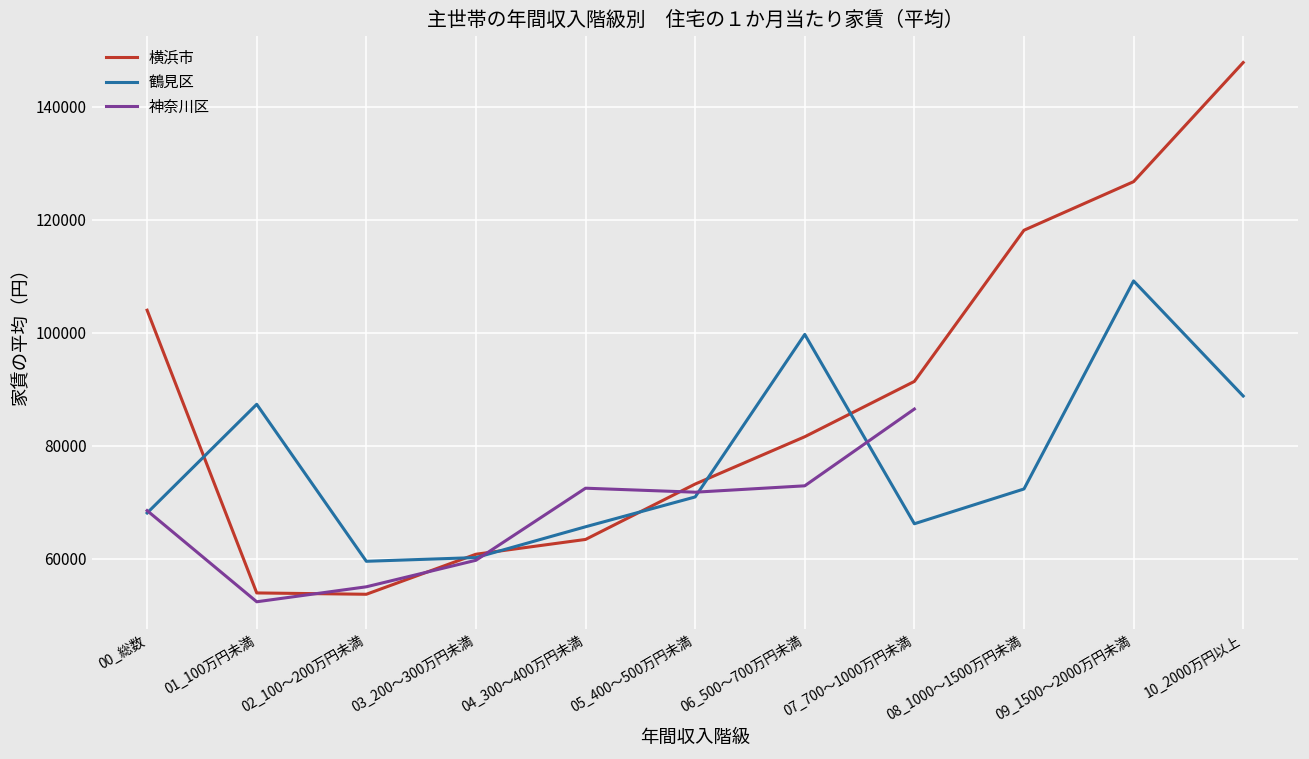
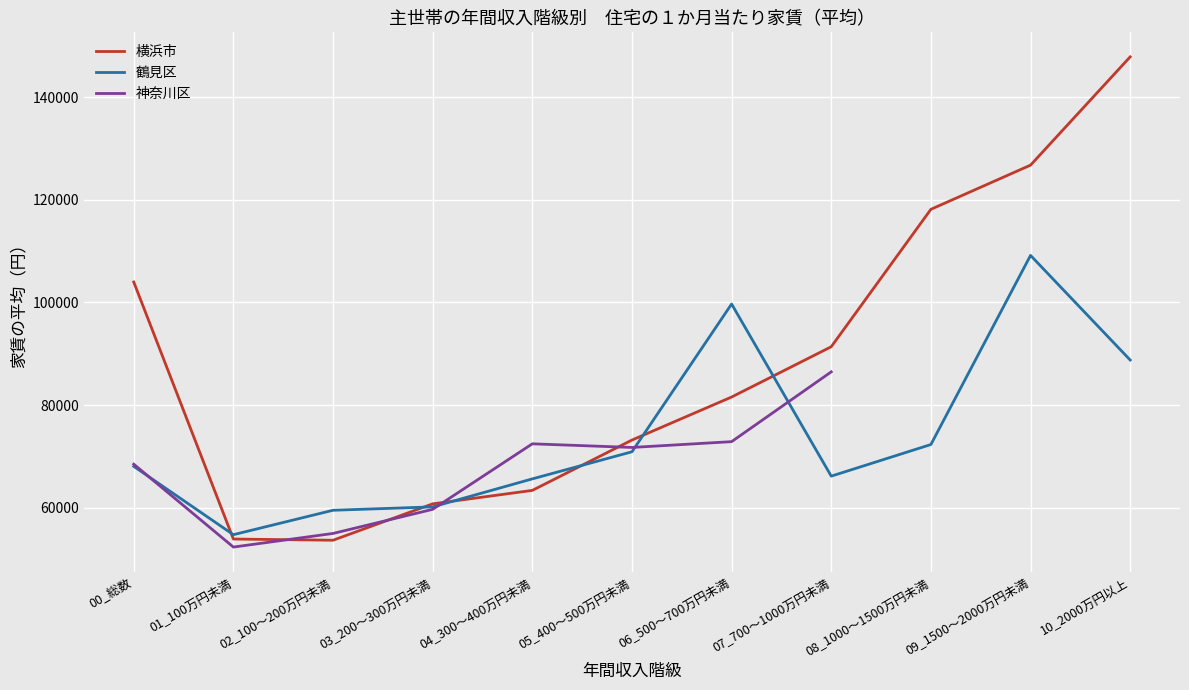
鶴見区, 01_100万円未満: 87000 -> 55000
